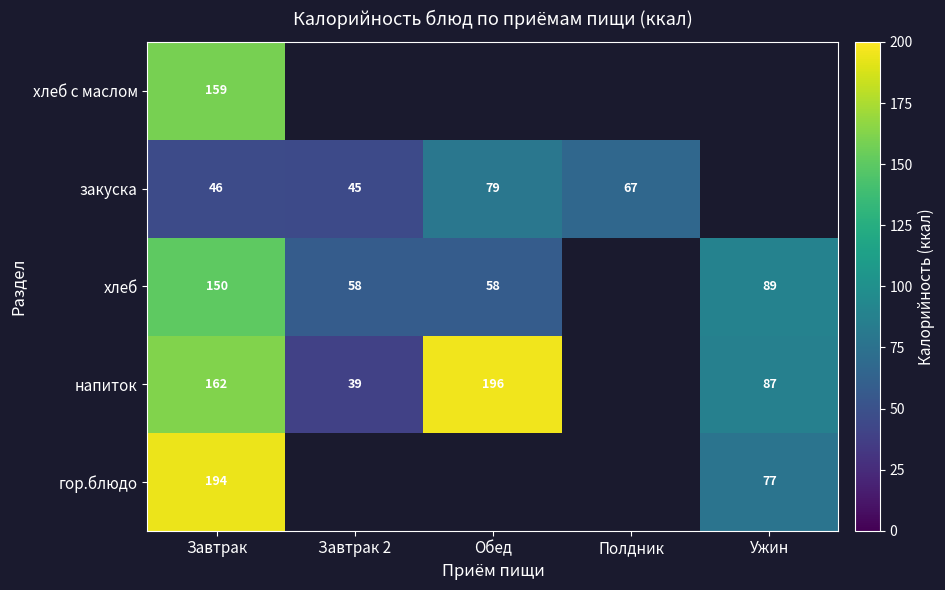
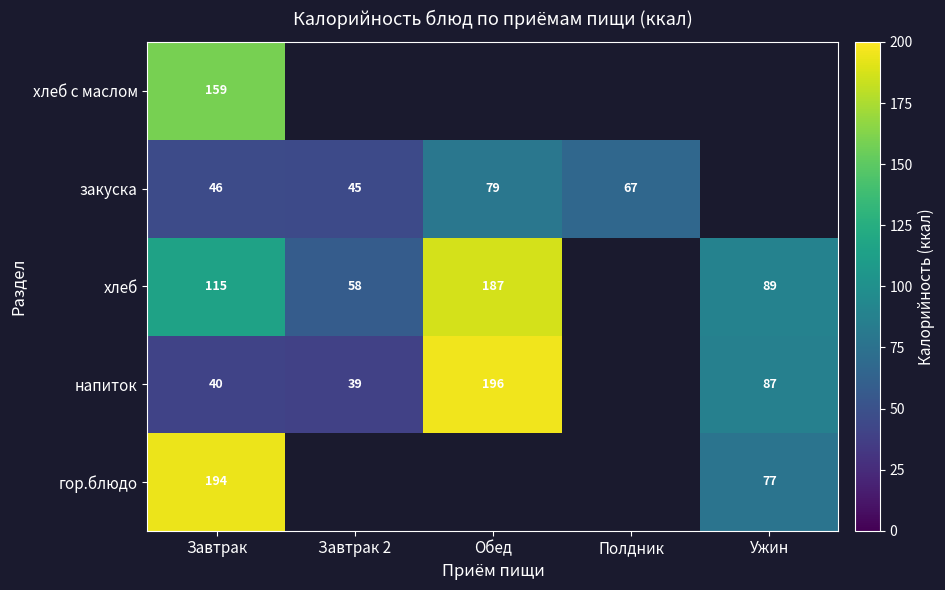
хлеб, Завтрак: 150 -> 115
хлеб, Обед: 58 -> 187
напиток, Завтрак: 162 -> 40
